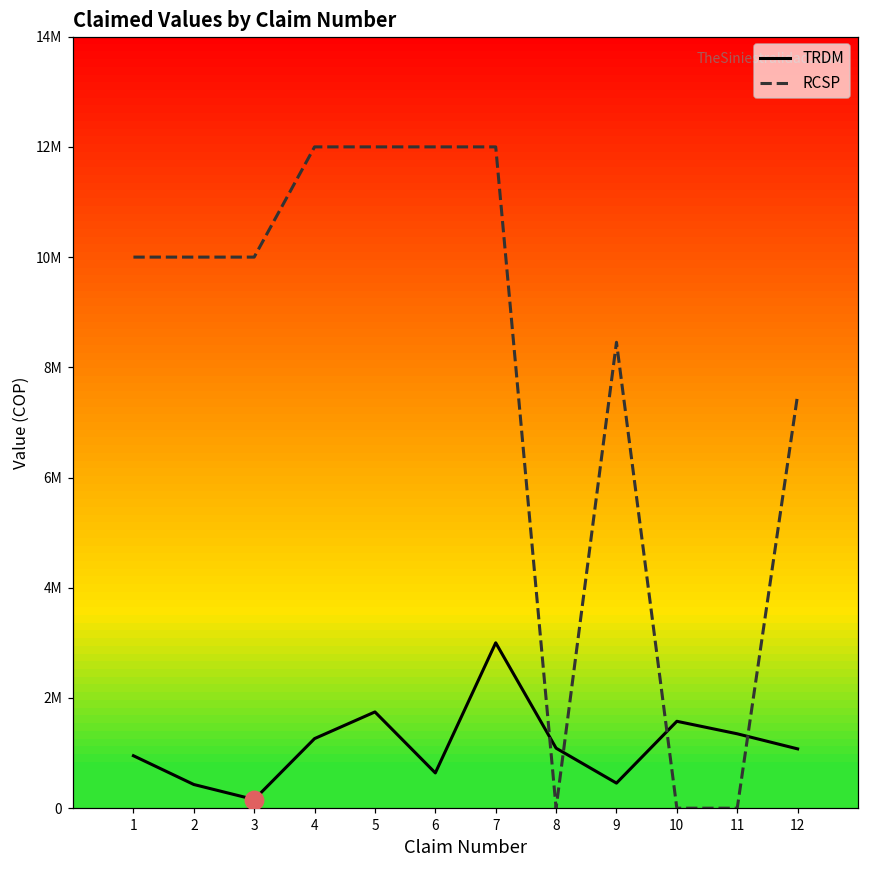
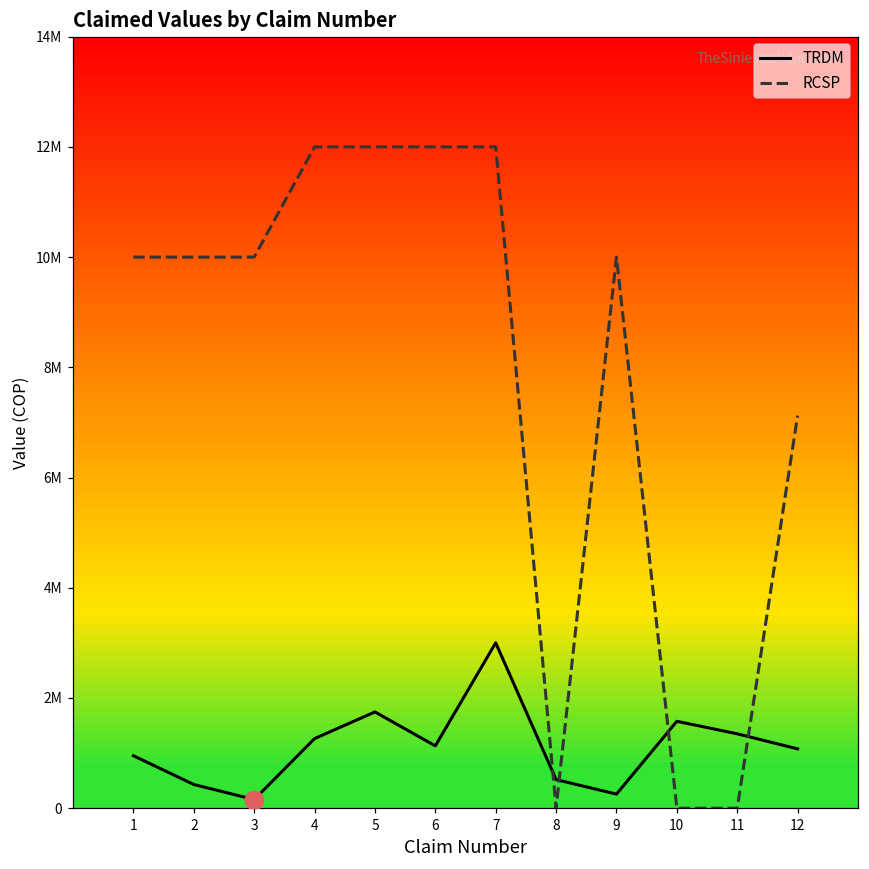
TRDM, 6: 600000 -> 1100000
TRDM, 8: 1100000 -> 500000
TRDM, 9: 500000 -> 300000
RCSP, 9: 8500000 -> 10000000
RCSP, 12: 7500000 -> 7100000
